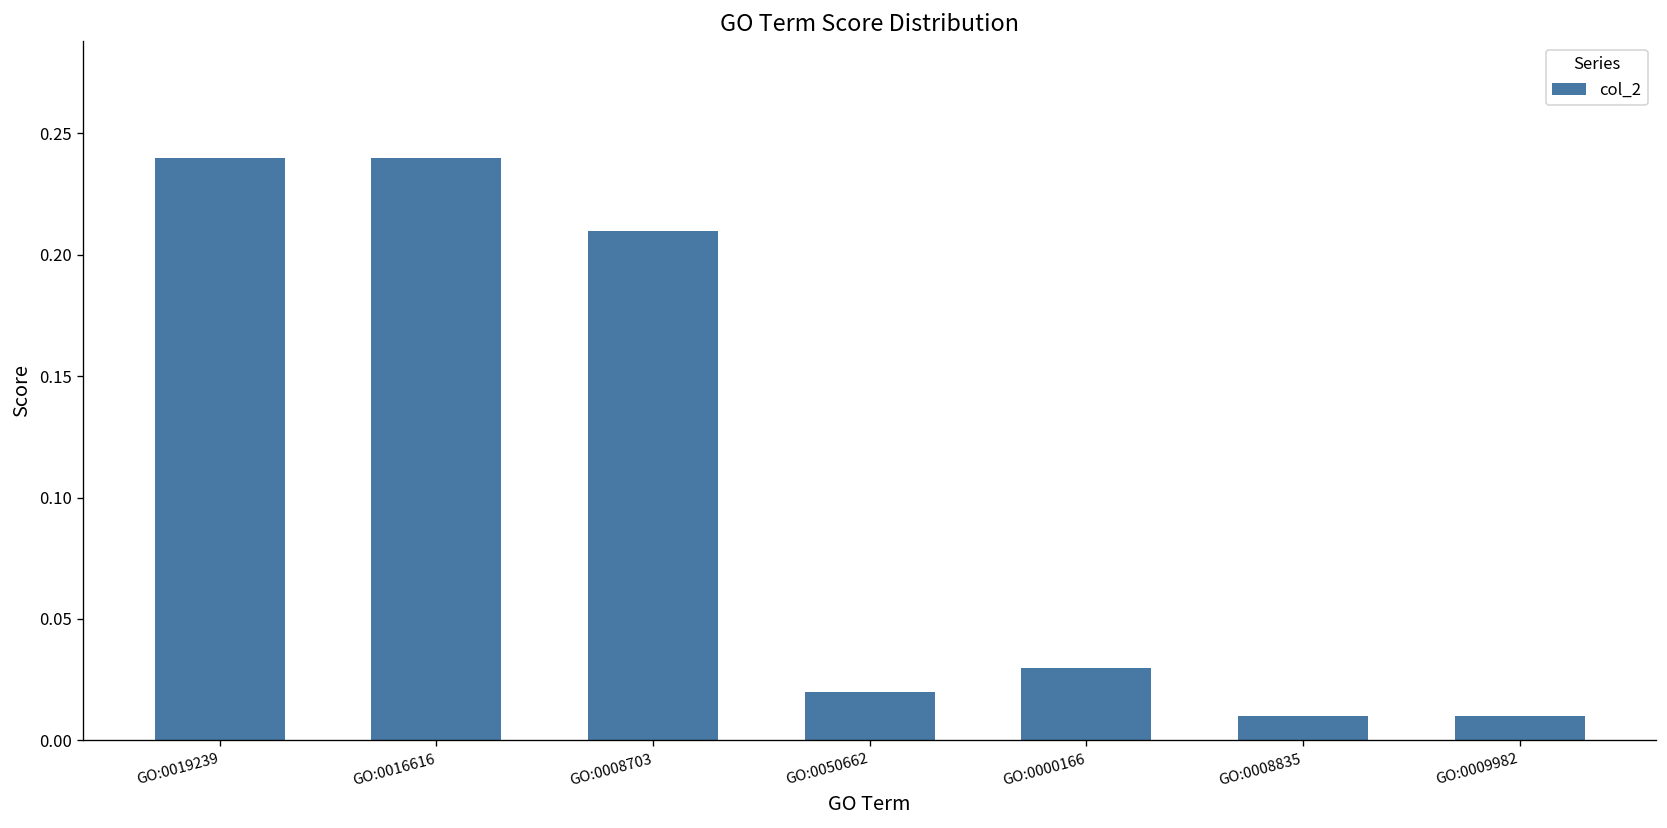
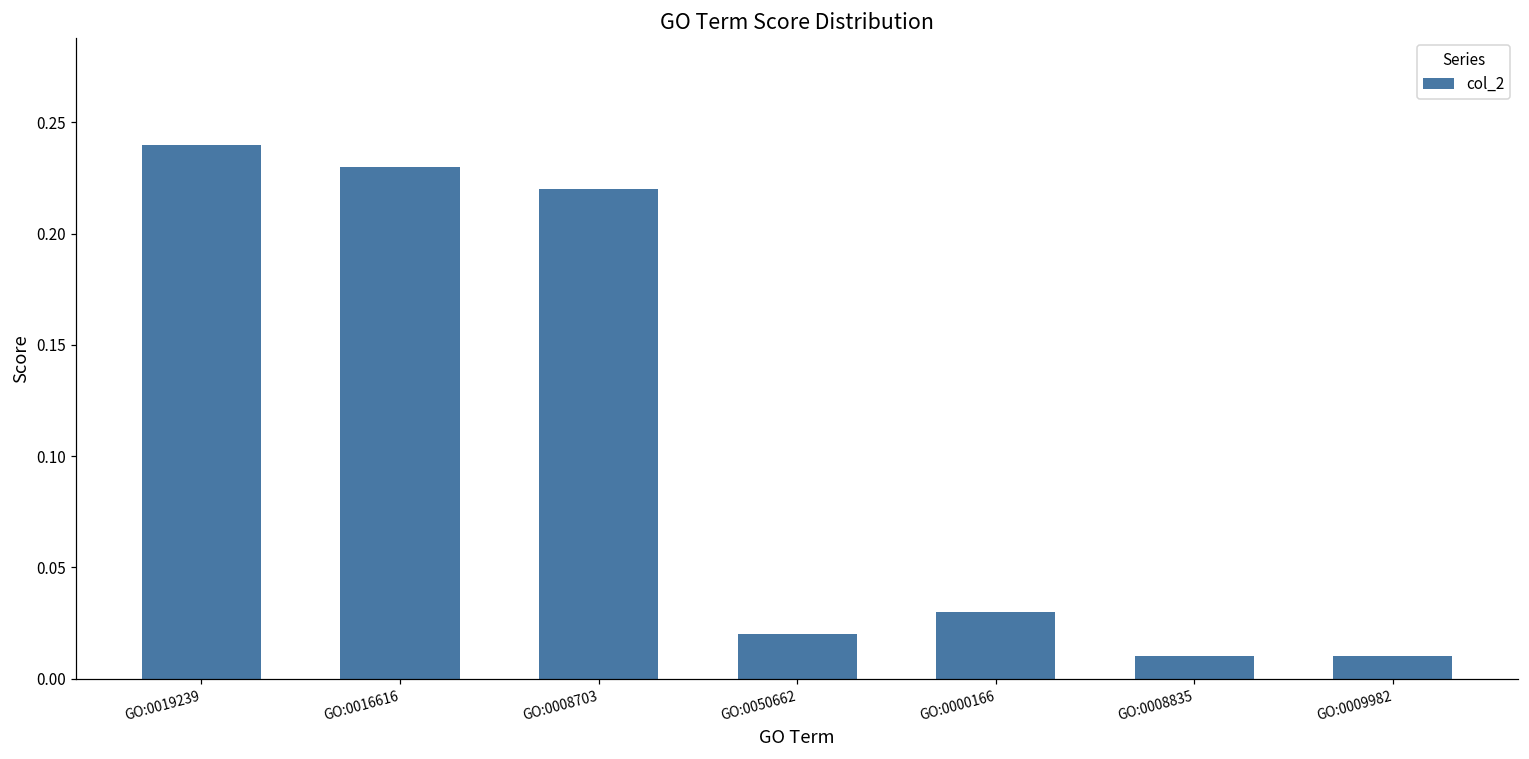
GO:0016616: 0.24 -> 0.23
GO:0008703: 0.21 -> 0.22
